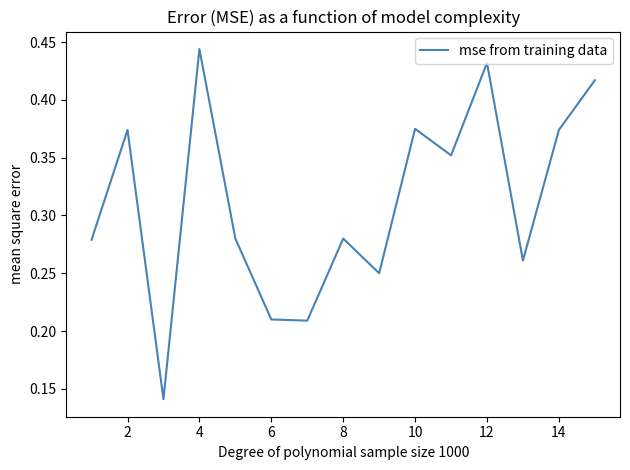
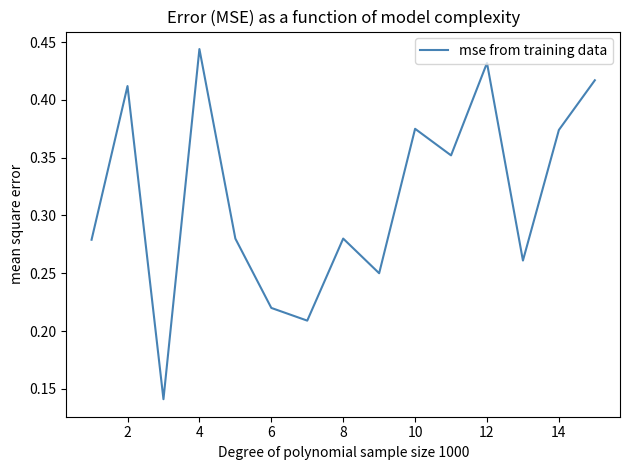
2: 0.374 -> 0.412
6: 0.21 -> 0.22
